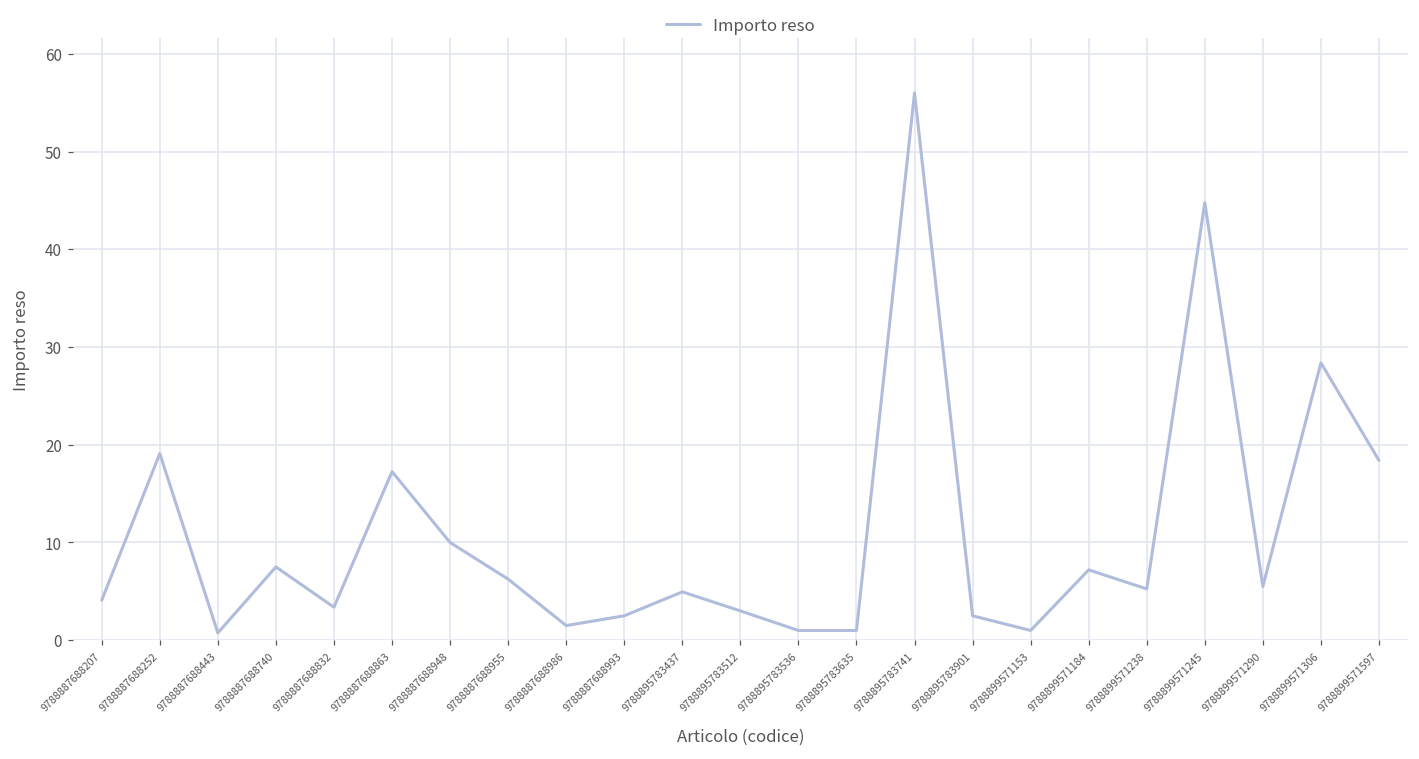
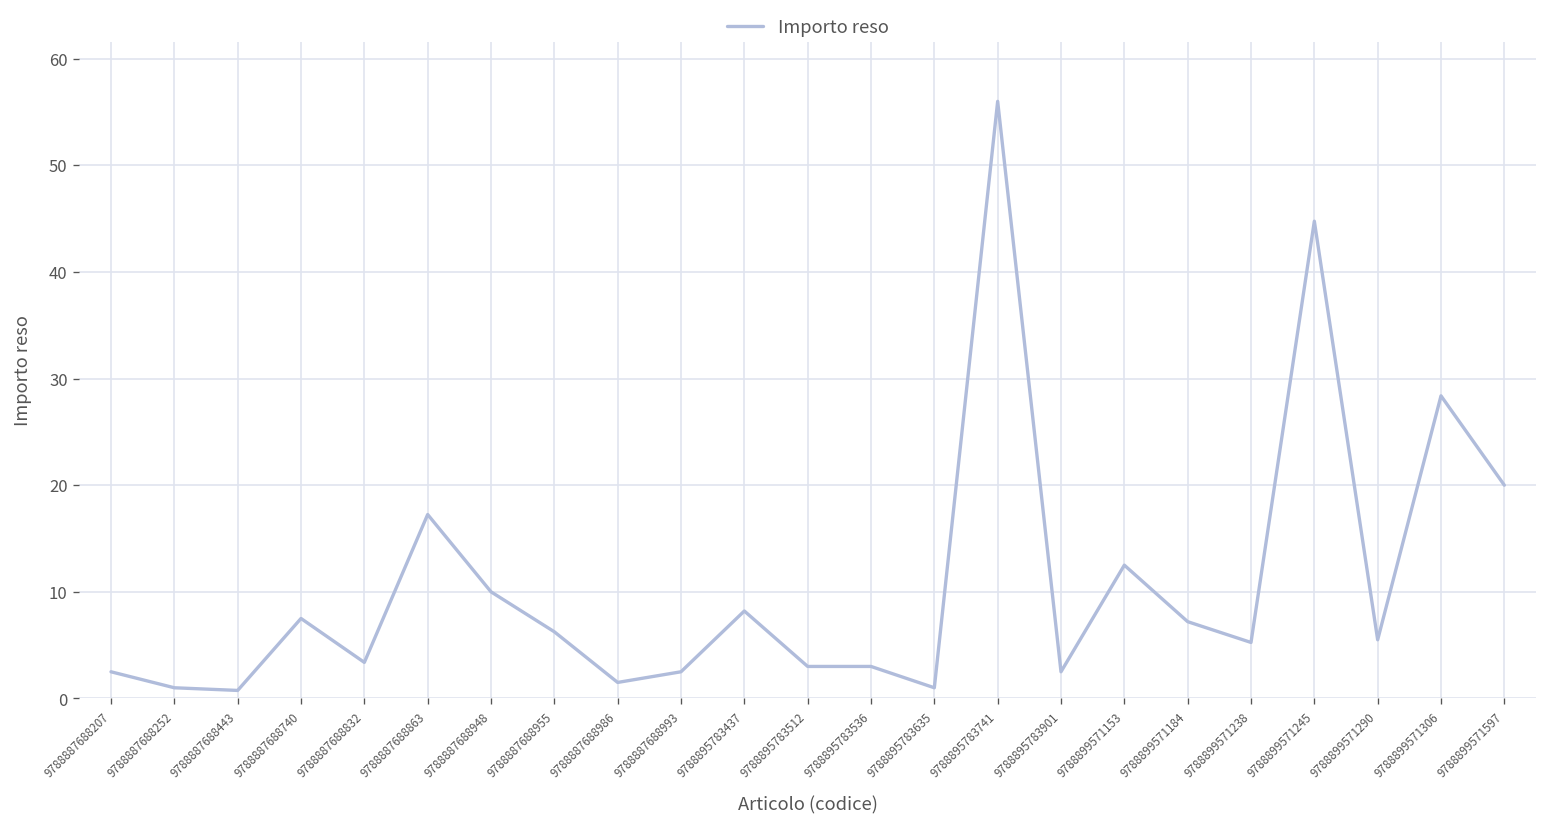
9788887688207: 4 -> 3
9788887688252: 19 -> 1
9788895783437: 5 -> 8
9788895783536: 1 -> 3
9788899571153: 1 -> 13
9788899571597: 18 -> 20
